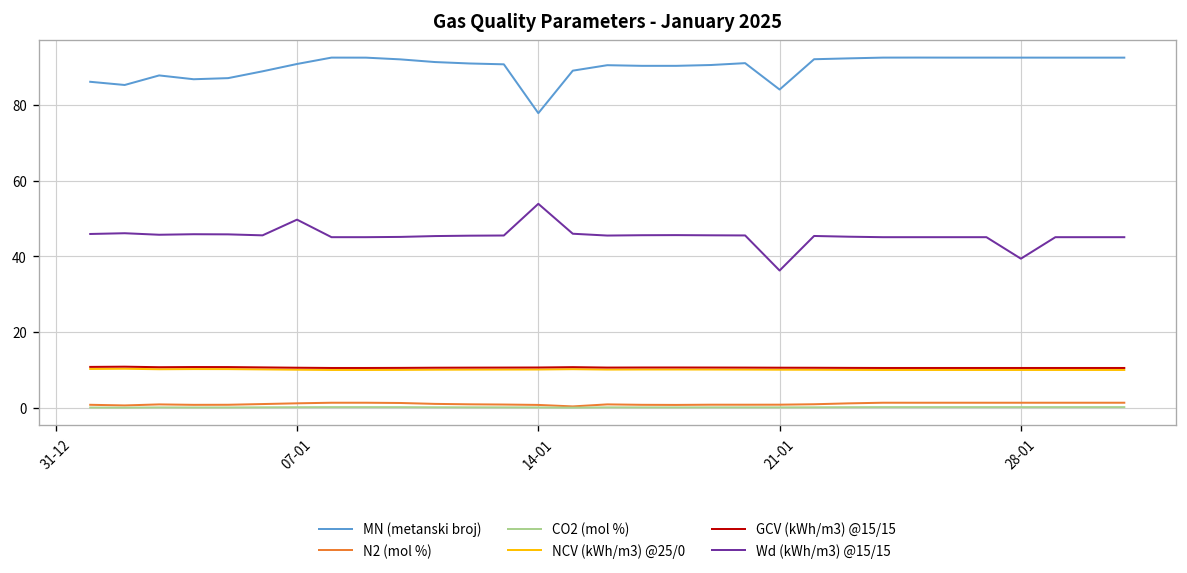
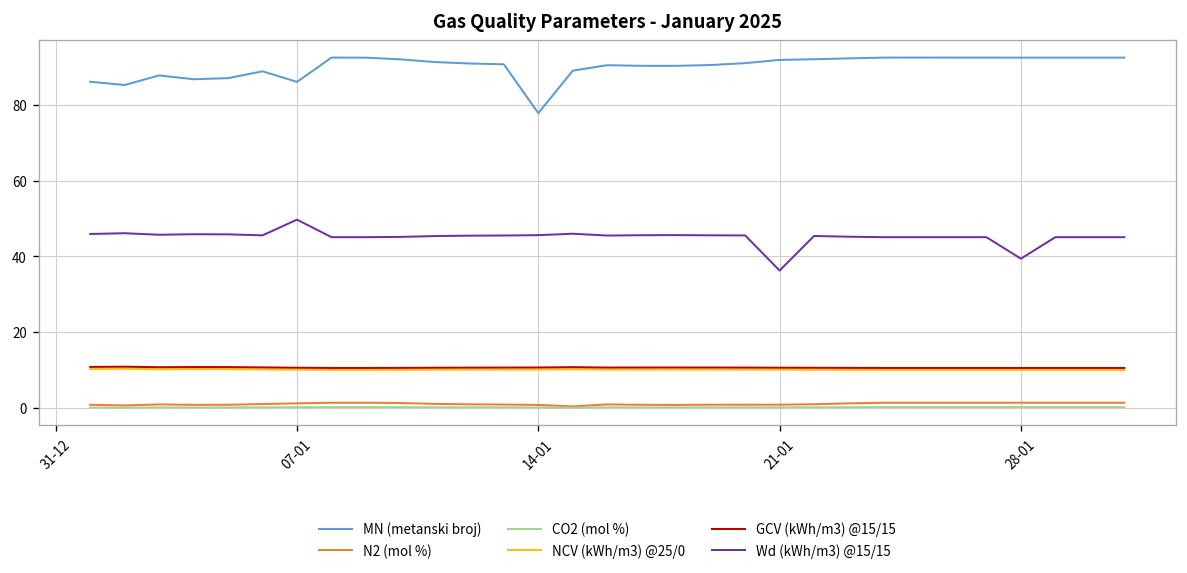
MN (metanski broj), 07-01: 91 -> 86
Wd (kWh/m3) @15/15, 14-01: 54 -> 46
MN (metanski broj), 21-01: 84 -> 92
